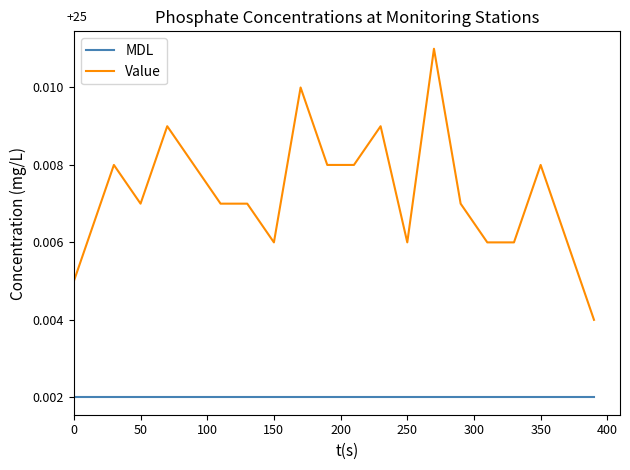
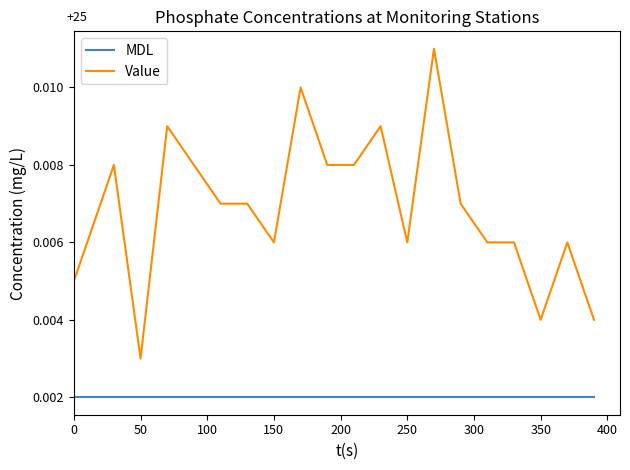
Value, 50: 0.007 -> 0.003
Value, 350: 0.008 -> 0.004
